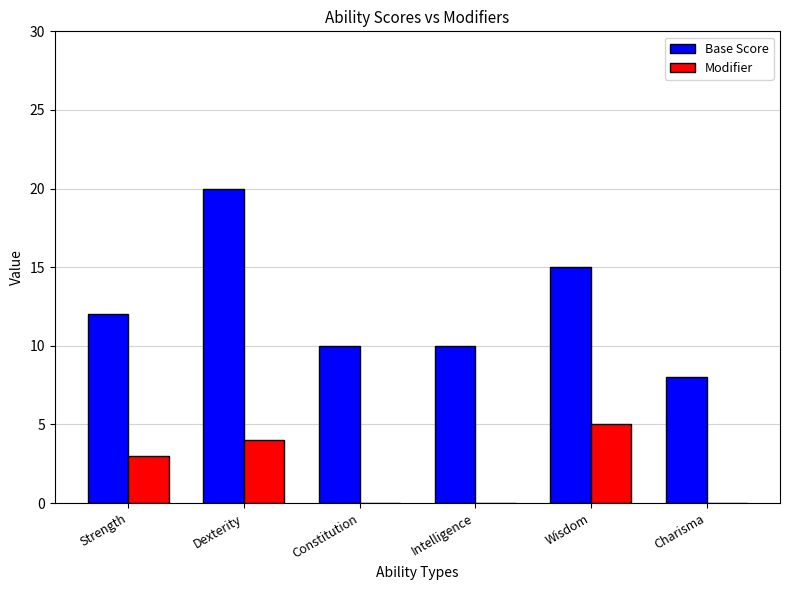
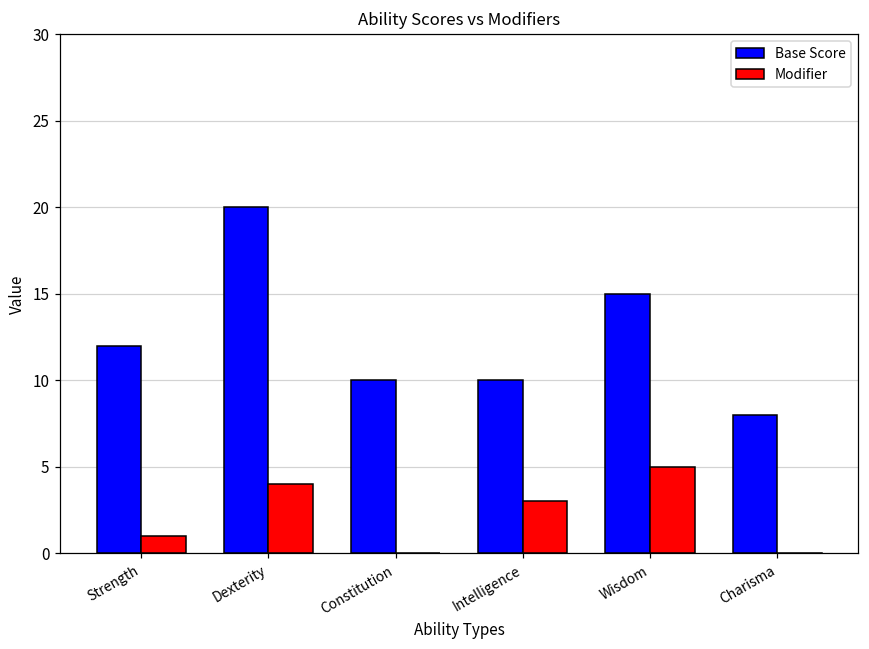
Modifier, Strength: 3 -> 1
Modifier, Intelligence: 0 -> 3
